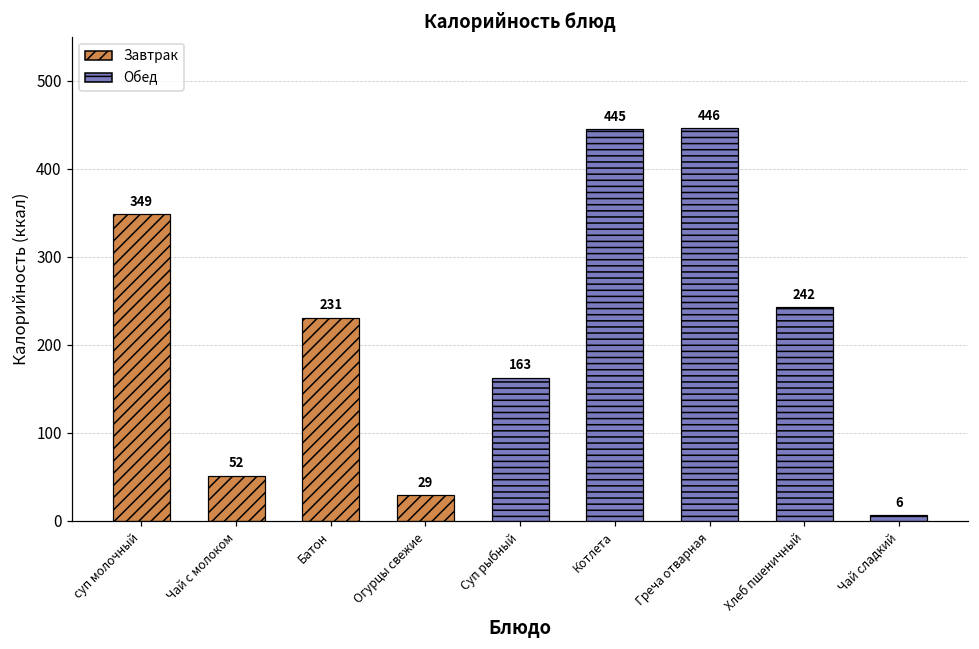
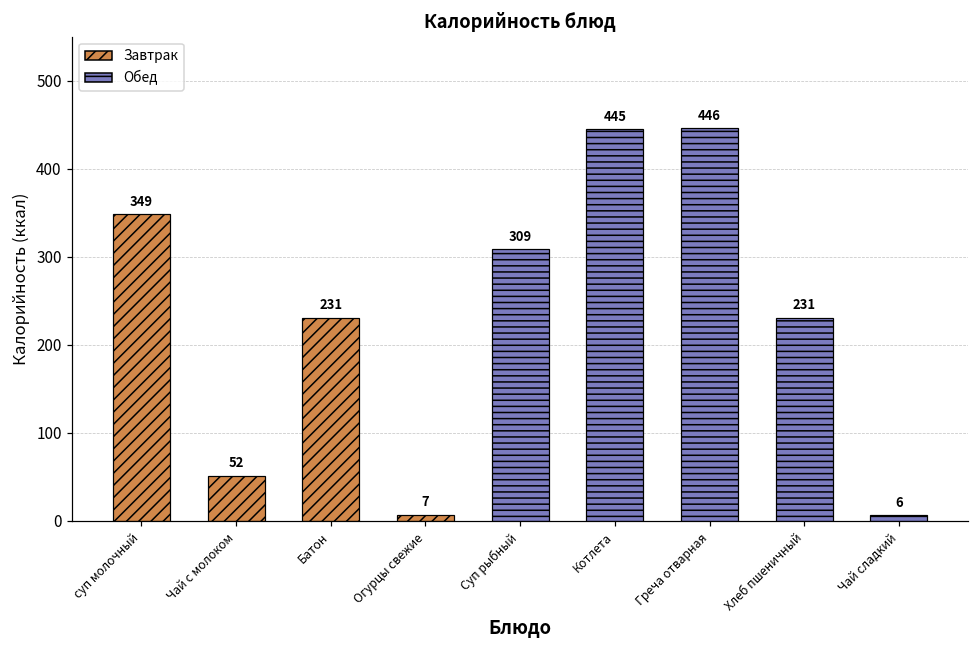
Огурцы свежие: 29 -> 7
Суп рыбный: 163 -> 309
Хлеб пшеничный: 242 -> 231
